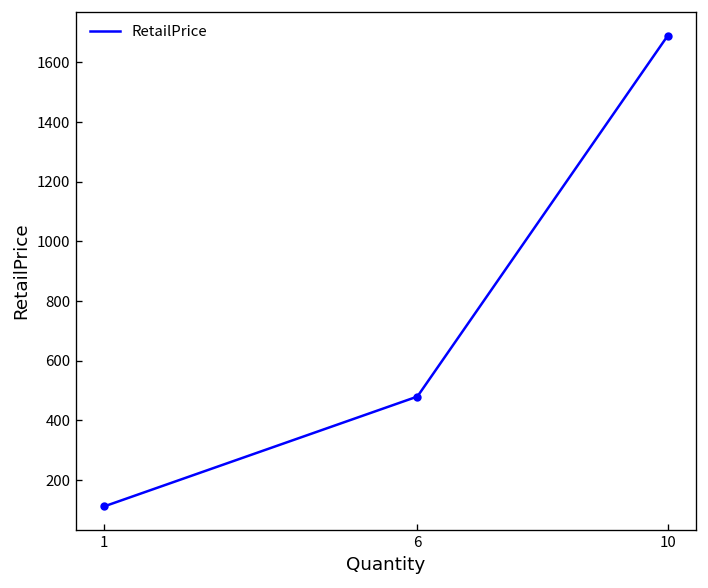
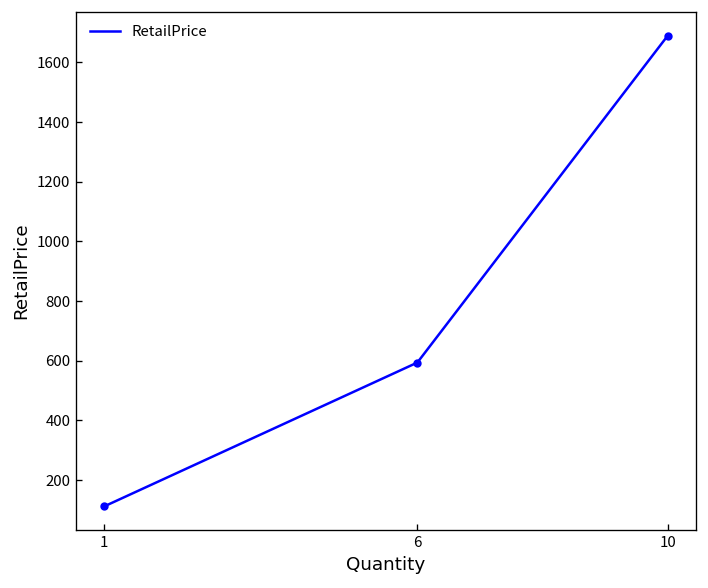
6: 480 -> 590
